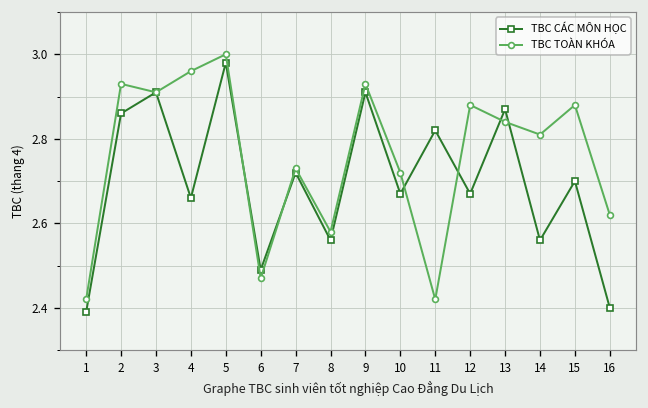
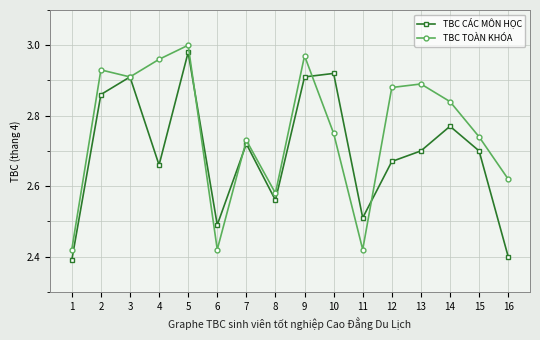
TBC TOÀN KHÓA, 6: 2.47 -> 2.42
TBC TOÀN KHÓA, 9: 2.93 -> 2.97
TBC CÁC MÔN HỌC, 10: 2.67 -> 2.92
TBC TOÀN KHÓA, 10: 2.72 -> 2.75
TBC CÁC MÔN HỌC, 11: 2.82 -> 2.51
TBC CÁC MÔN HỌC, 13: 2.87 -> 2.70
TBC TOÀN KHÓA, 13: 2.84 -> 2.89
TBC CÁC MÔN HỌC, 14: 2.56 -> 2.77
TBC TOÀN KHÓA, 14: 2.81 -> 2.84
TBC TOÀN KHÓA, 15: 2.88 -> 2.74
